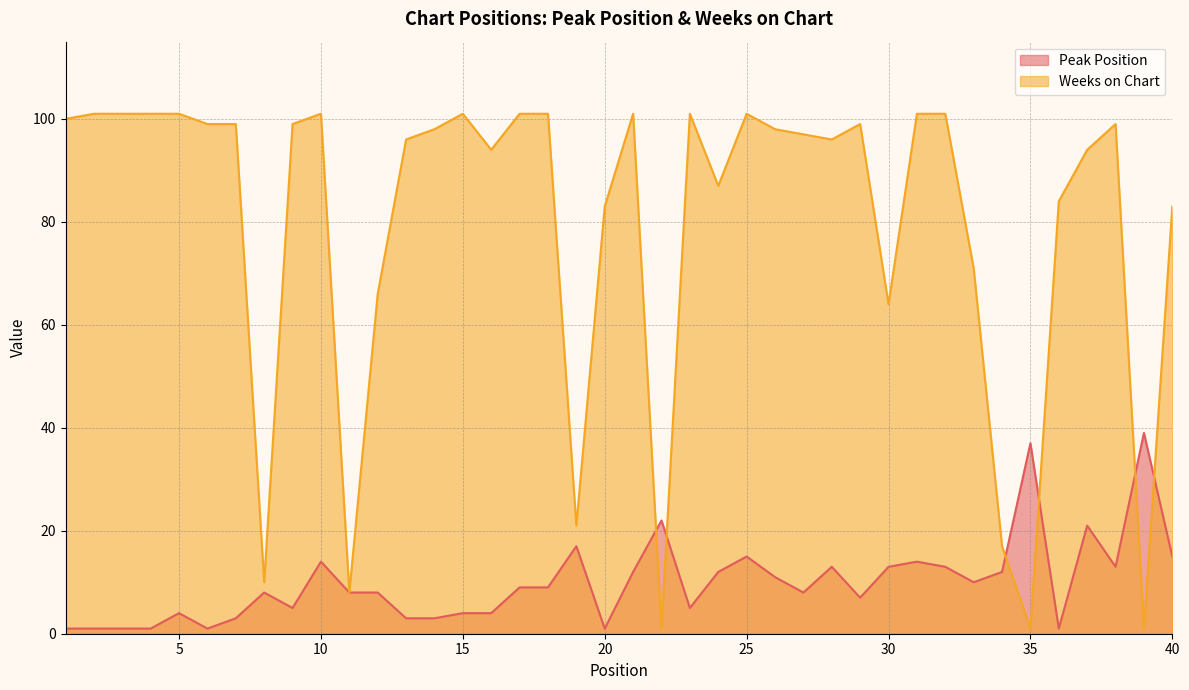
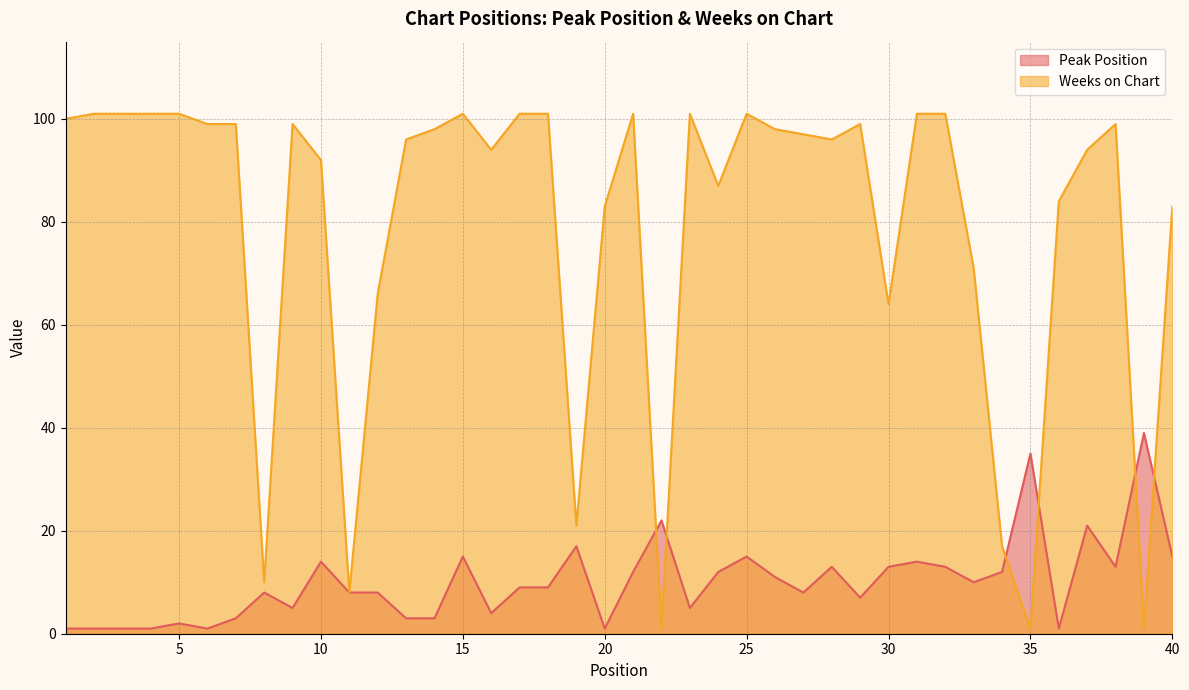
Peak Position, 5: 4 -> 2
Weeks on Chart, 10: 101 -> 92
Peak Position, 15: 4 -> 15
Peak Position, 35: 37 -> 35
